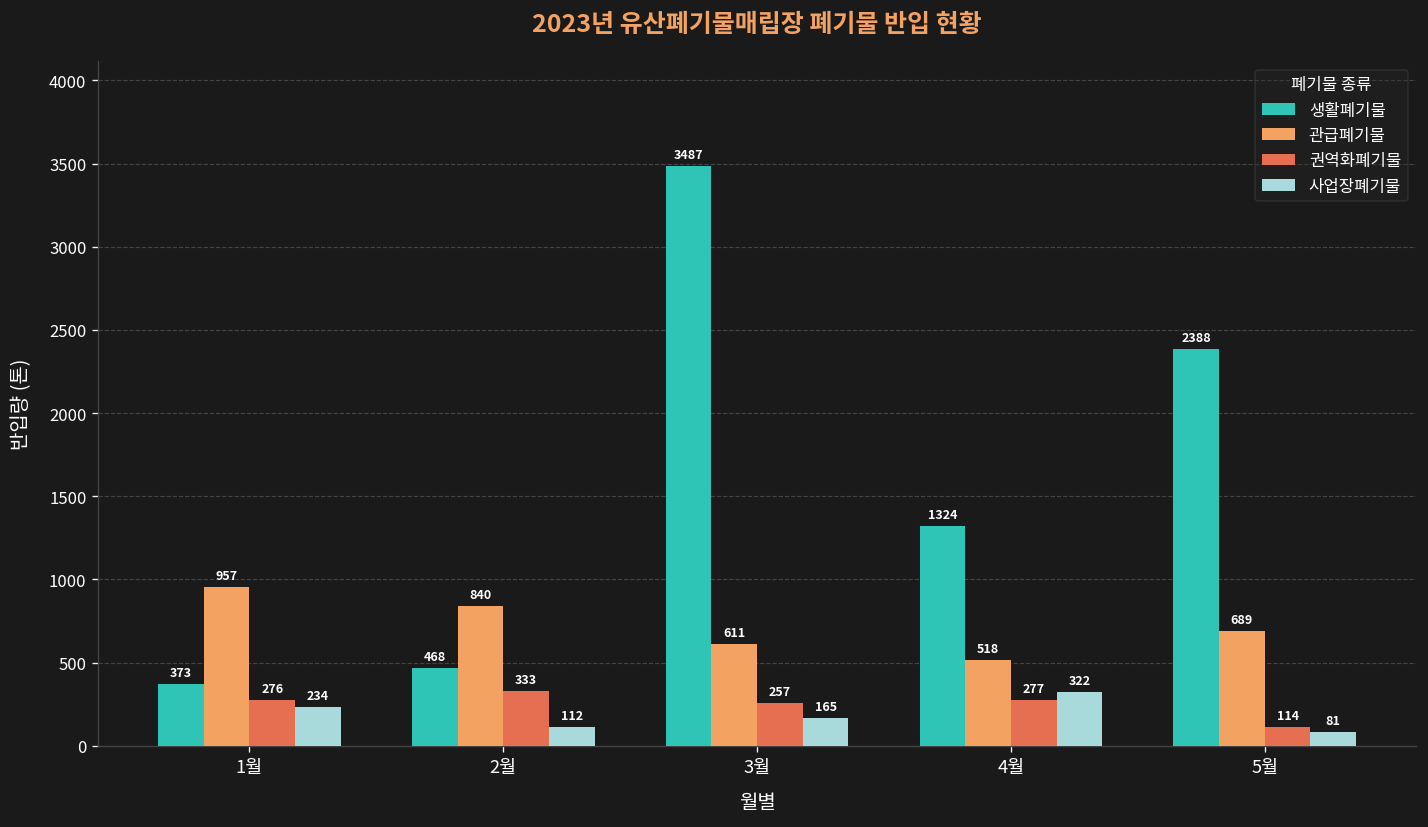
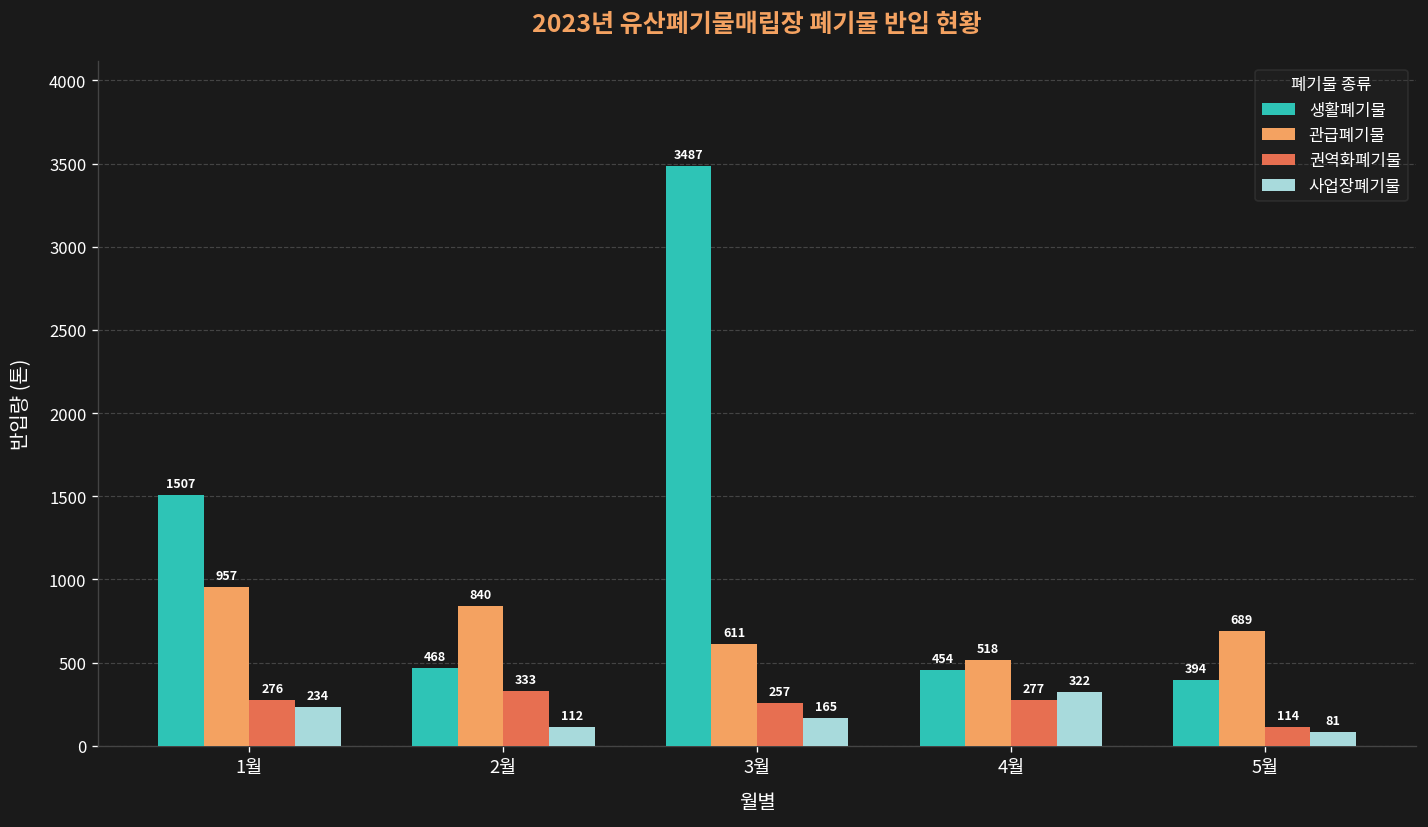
생활폐기물, 1월: 373 -> 1507
생활폐기물, 4월: 1324 -> 454
생활폐기물, 5월: 2388 -> 394
